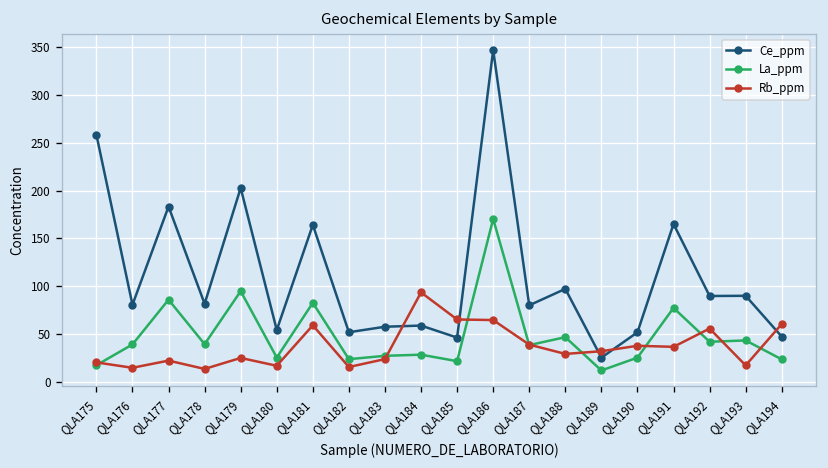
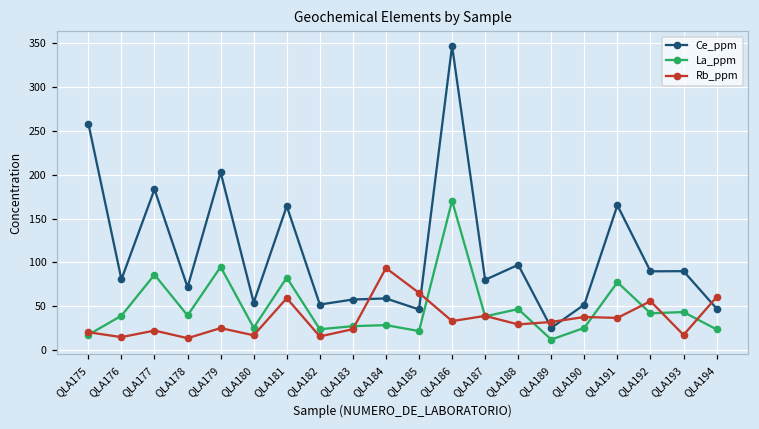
Ce_ppm, QLA178: 80 -> 70
Rb_ppm, QLA186: 60 -> 30
